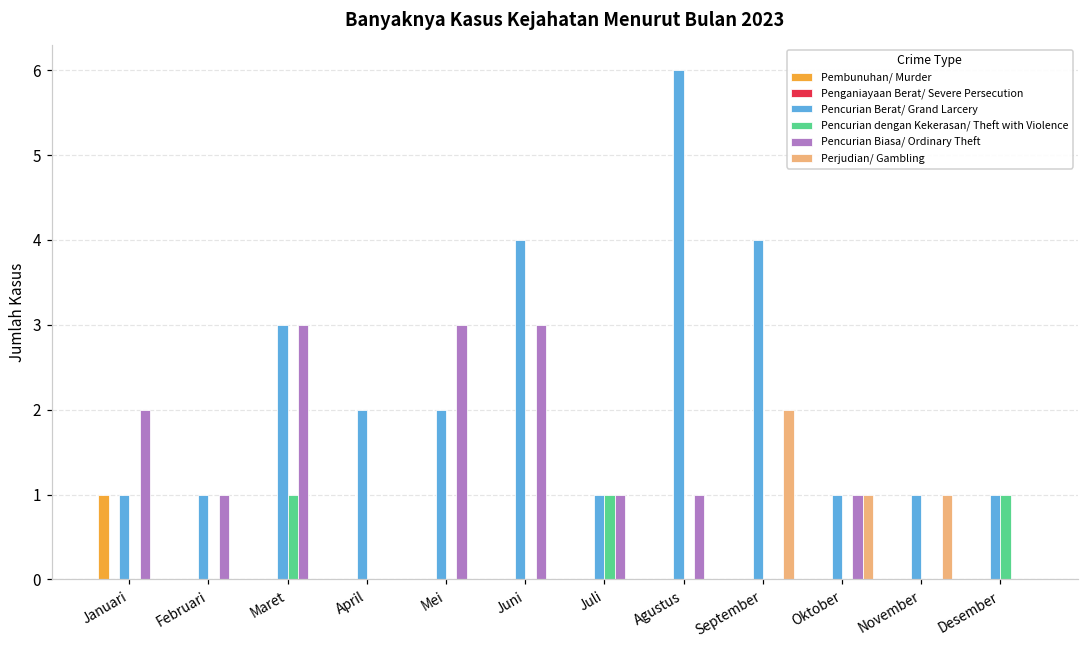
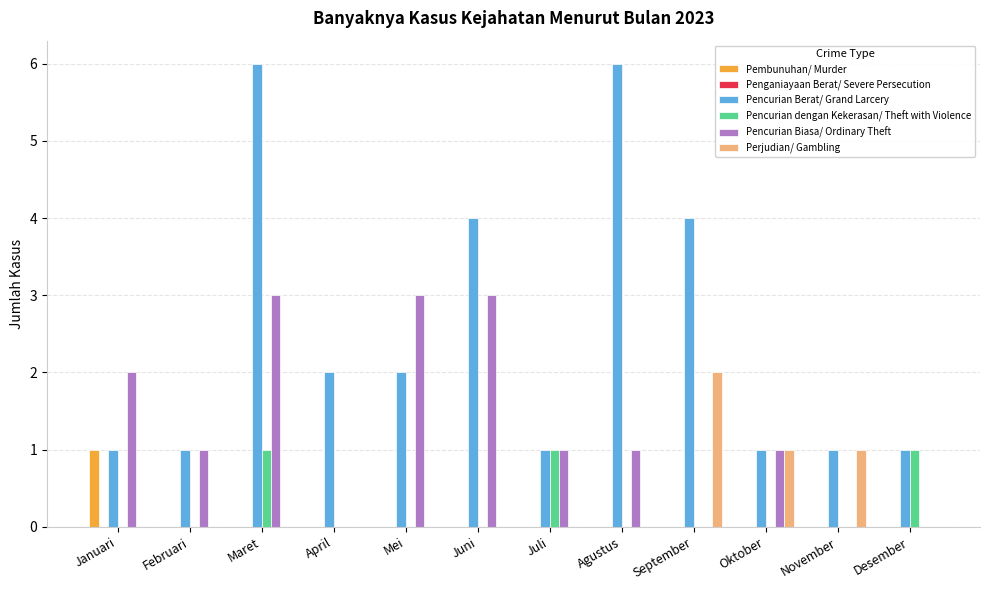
Pencurian Berat/ Grand Larcery, Maret: 3 -> 6
